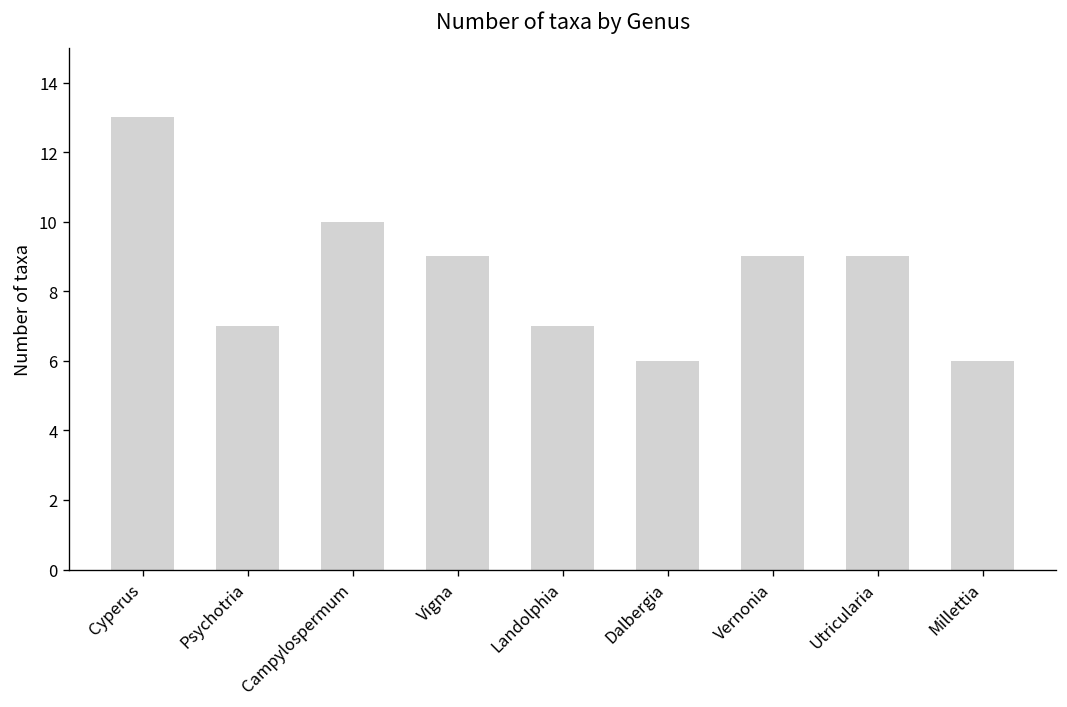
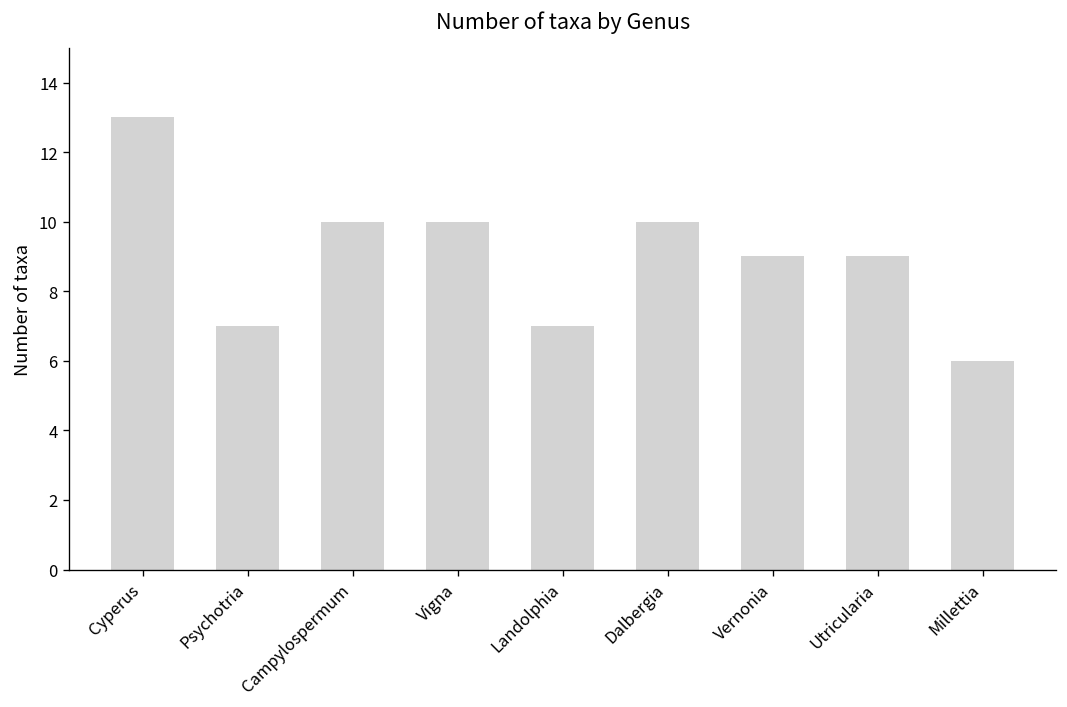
Vigna: 9 -> 10
Dalbergia: 6 -> 10
